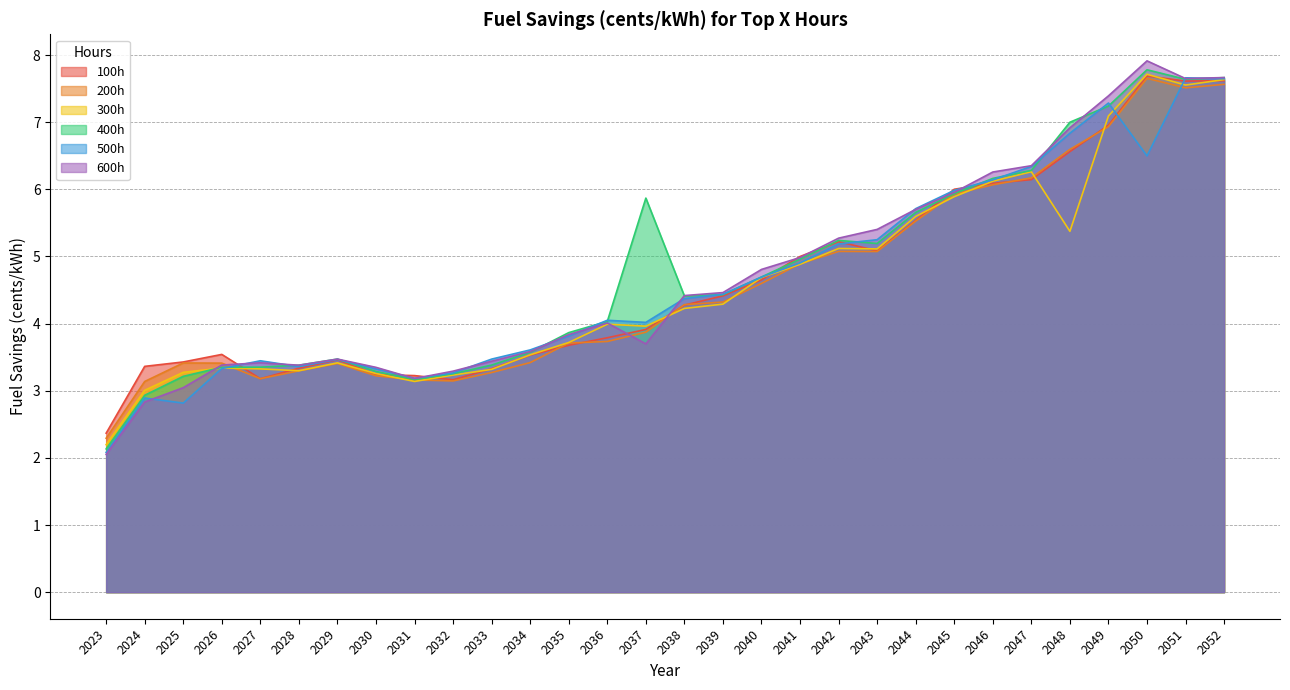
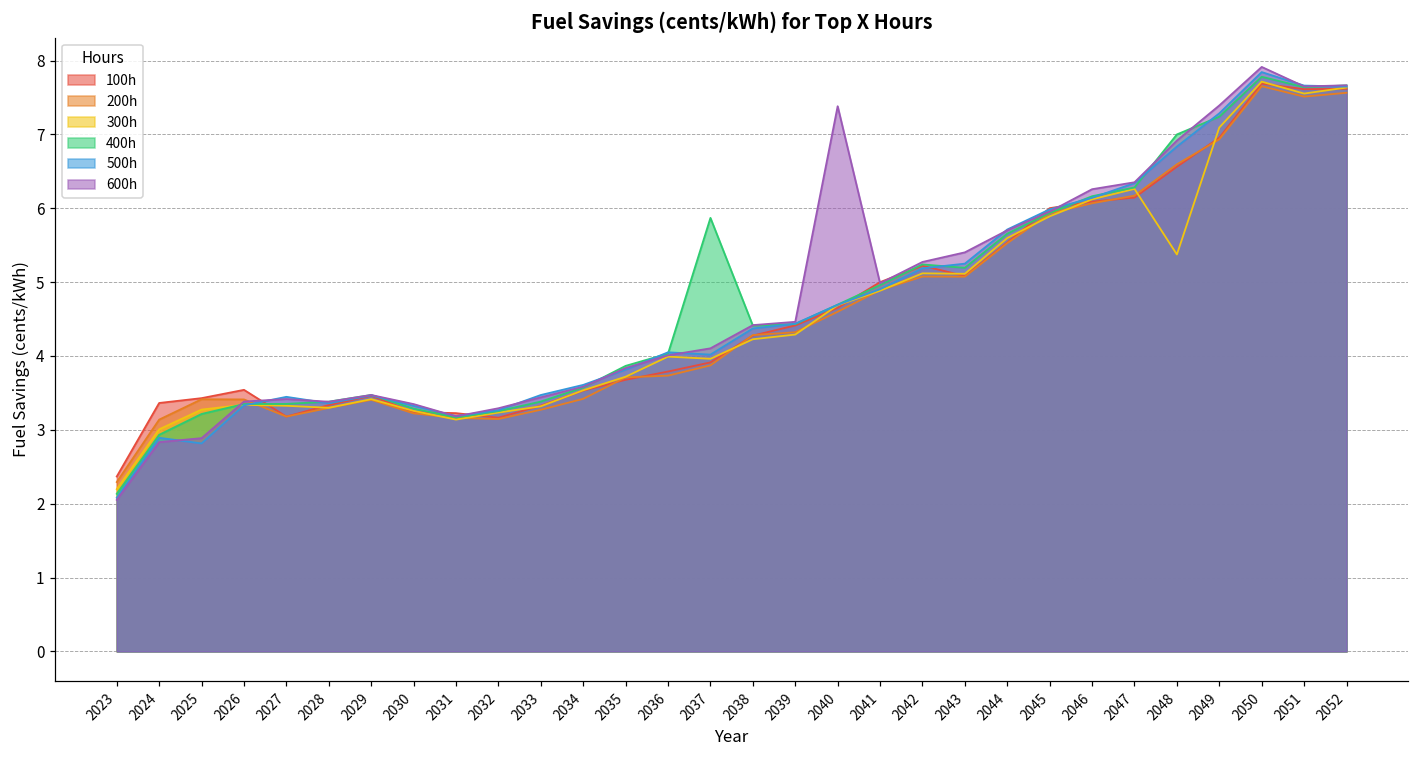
600h, 2025: 3.0 -> 2.9
600h, 2037: 3.7 -> 4.1
600h, 2040: 4.8 -> 7.4
500h, 2050: 6.5 -> 7.8
